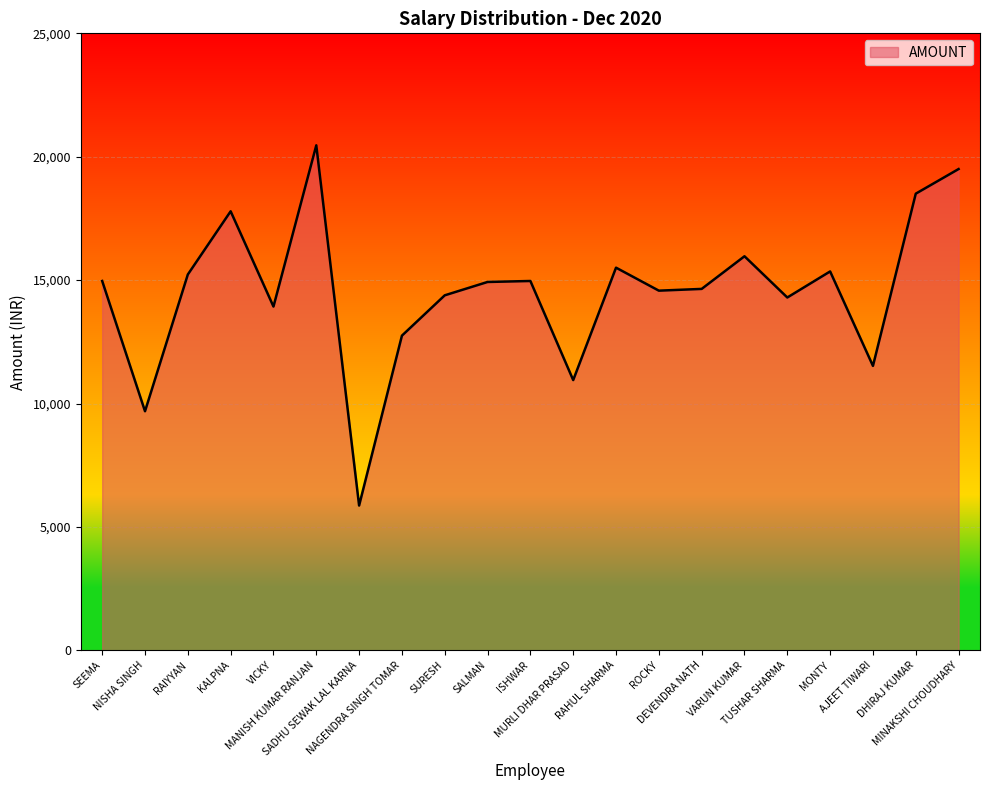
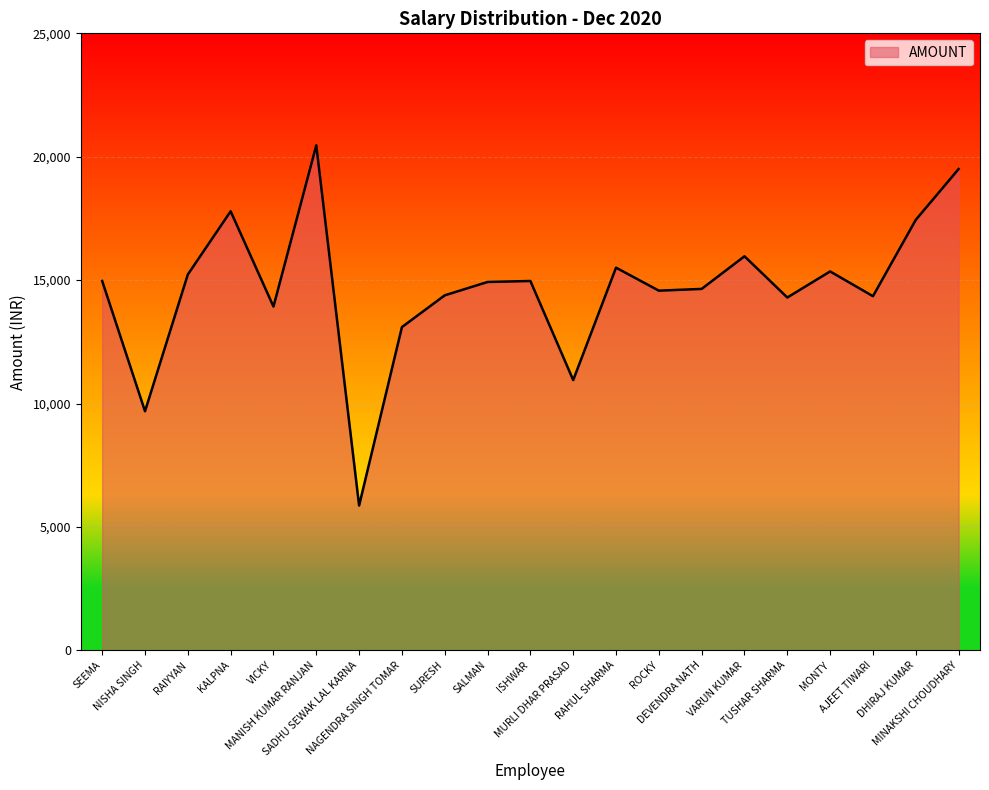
NAGENDRA SINGH TOMAR: 12,800 -> 13,100
AJEET TIWARI: 11,500 -> 14,300
DHIRAJ KUMAR: 18,500 -> 17,400
